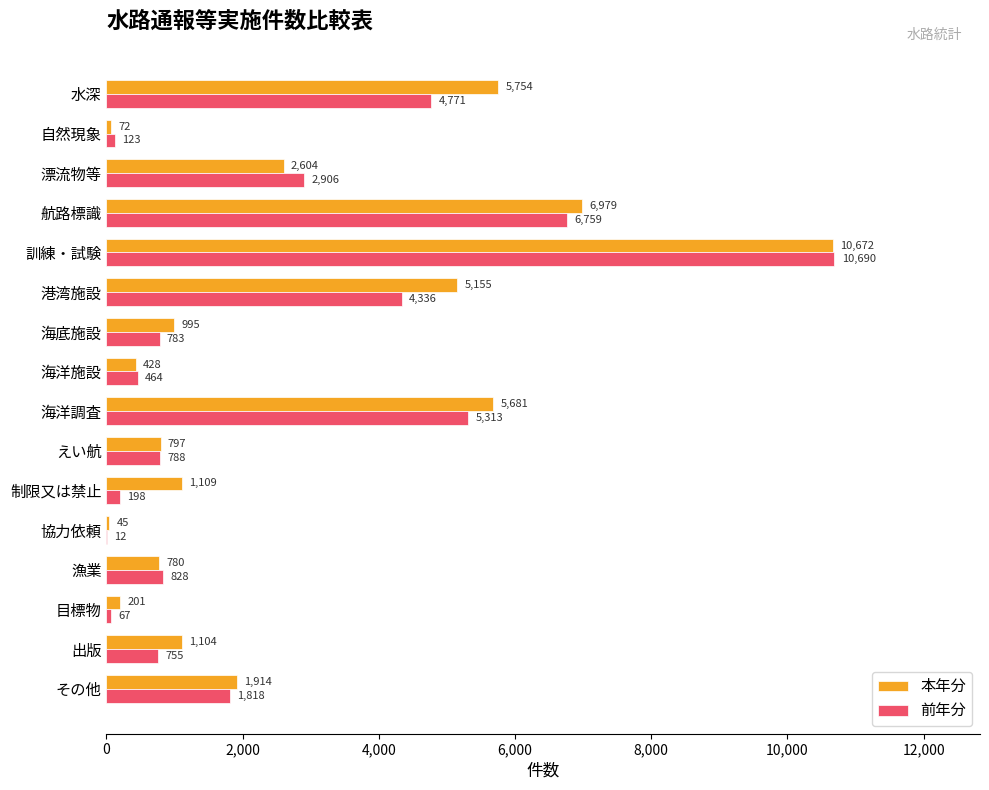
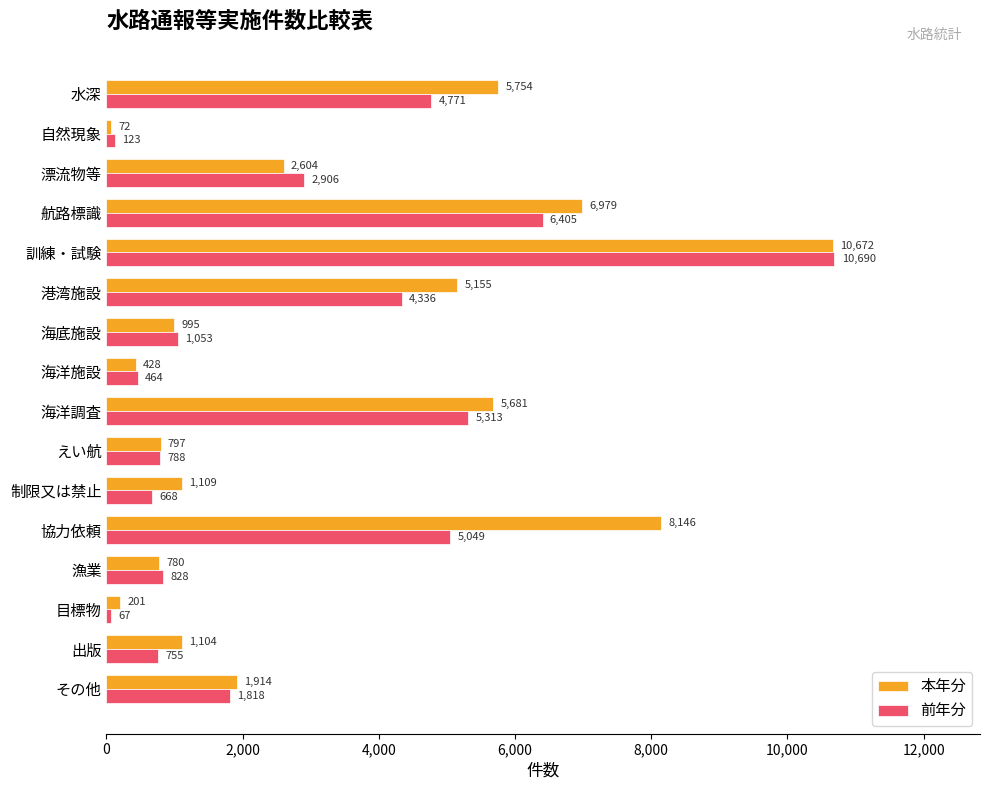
前年分, 航路標識: 6,759 -> 6,405
前年分, 海底施設: 783 -> 1,053
前年分, 制限又は禁止: 198 -> 668
本年分, 協力依頼: 45 -> 8,146
前年分, 協力依頼: 12 -> 5,049
